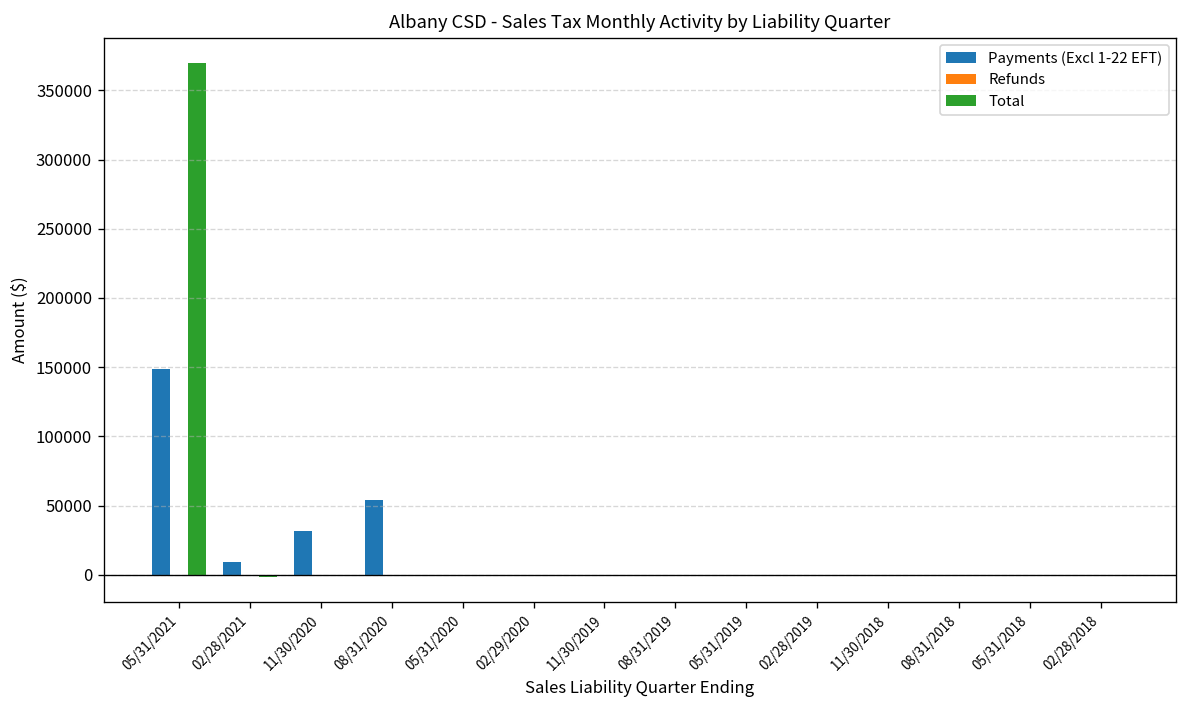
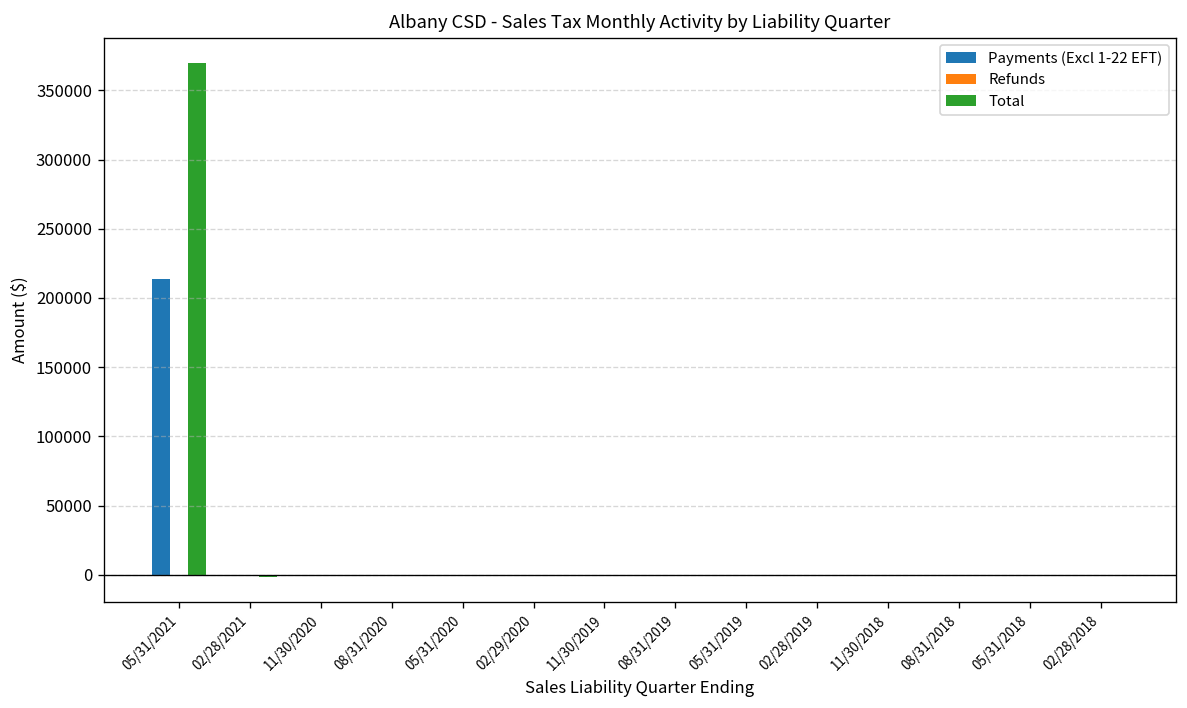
Payments (Excl 1-22 EFT), 05/31/2021: 148000 -> 214000
Payments (Excl 1-22 EFT), 02/28/2021: 10000 -> 0
Payments (Excl 1-22 EFT), 11/30/2020: 32000 -> 0
Payments (Excl 1-22 EFT), 08/31/2020: 54000 -> 0
